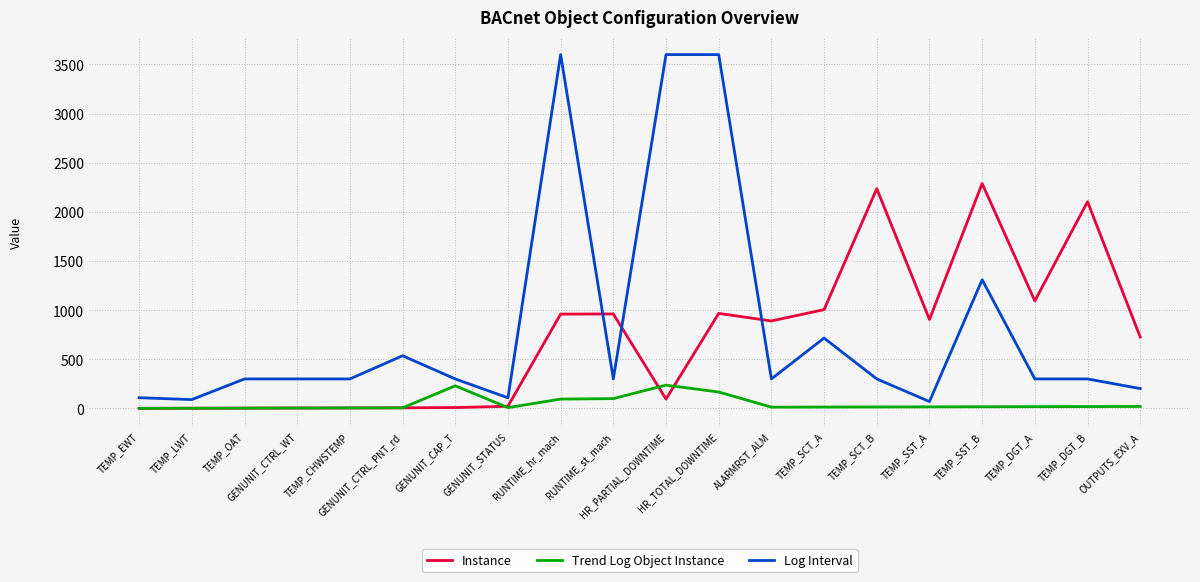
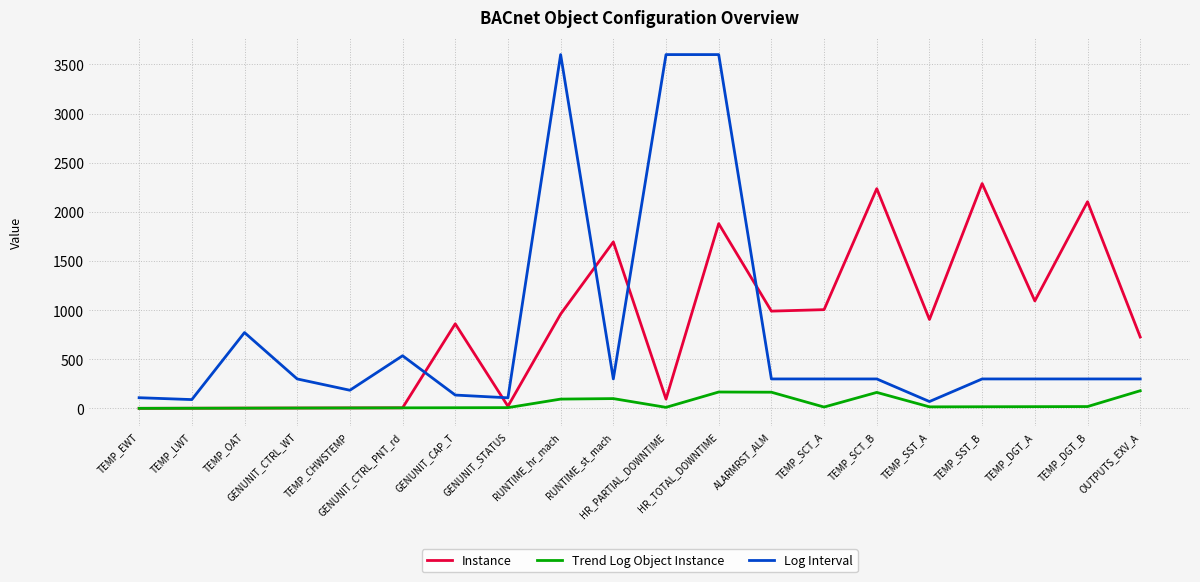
Log Interval, TEMP_OAT: 300 -> 800
Log Interval, TEMP_CHWSTEMP: 300 -> 200
Instance, GENUNIT_CAP_T: 0 -> 900
Trend Log Object Instance, GENUNIT_CAP_T: 200 -> 0
Log Interval, GENUNIT_CAP_T: 300 -> 100
Instance, RUNTIME_st_mach: 1000 -> 1700
Trend Log Object Instance, HR_PARTIAL_DOWNTIME: 200 -> 0
Instance, HR_TOTAL_DOWNTIME: 1000 -> 1900
Instance, ALARMRST_ALM: 900 -> 1000
Trend Log Object Instance, ALARMRST_ALM: 0 -> 200
Log Interval, TEMP_SCT_A: 700 -> 300
Trend Log Object Instance, TEMP_SCT_B: 0 -> 200
Log Interval, TEMP_SST_B: 1300 -> 300
Trend Log Object Instance, OUTPUTS_EXV_A: 0 -> 200
Log Interval, OUTPUTS_EXV_A: 200 -> 300
